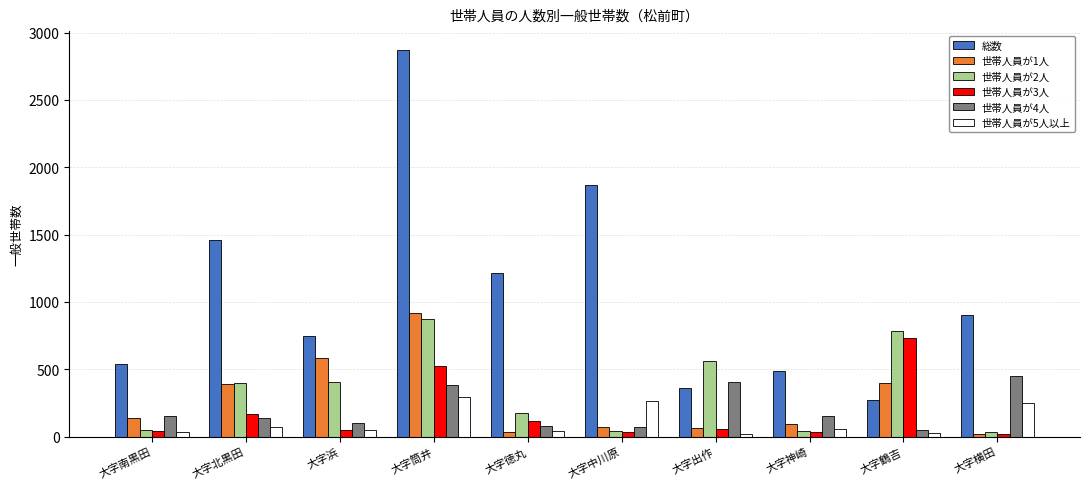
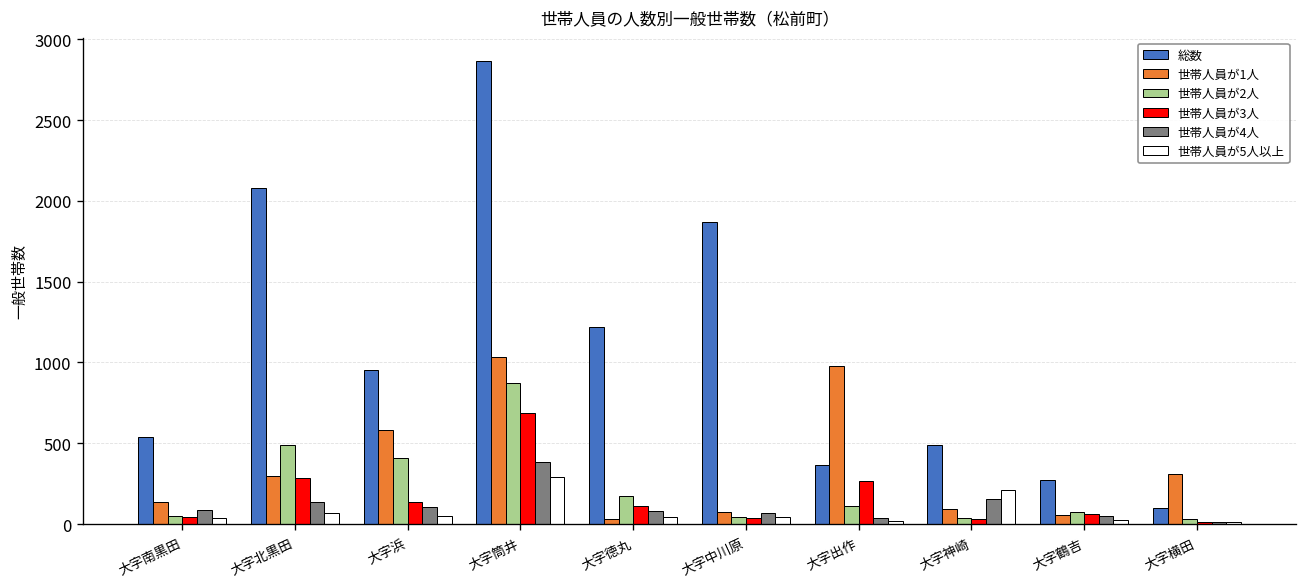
世帯人員が4人, 大字南黒田: 160 -> 90
総数, 大字北黒田: 1460 -> 2080
世帯人員が1人, 大字北黒田: 390 -> 300
世帯人員が2人, 大字北黒田: 400 -> 490
世帯人員が3人, 大字北黒田: 170 -> 290
総数, 大字浜: 750 -> 950
世帯人員が3人, 大字浜: 50 -> 140
世帯人員が1人, 大字筒井: 920 -> 1030
世帯人員が3人, 大字筒井: 530 -> 690
世帯人員が5人以上, 大字中川原: 260 -> 50
世帯人員が1人, 大字出作: 70 -> 980
世帯人員が2人, 大字出作: 560 -> 110
世帯人員が3人, 大字出作: 60 -> 270
世帯人員が4人, 大字出作: 410 -> 40
世帯人員が5人以上, 大字神崎: 60 -> 210
世帯人員が1人, 大字鶴吉: 400 -> 60
世帯人員が2人, 大字鶴吉: 790 -> 80
世帯人員が3人, 大字鶴吉: 730 -> 60
総数, 大字横田: 900 -> 100
世帯人員が1人, 大字横田: 20 -> 310
世帯人員が4人, 大字横田: 450 -> 10
世帯人員が5人以上, 大字横田: 250 -> 10
